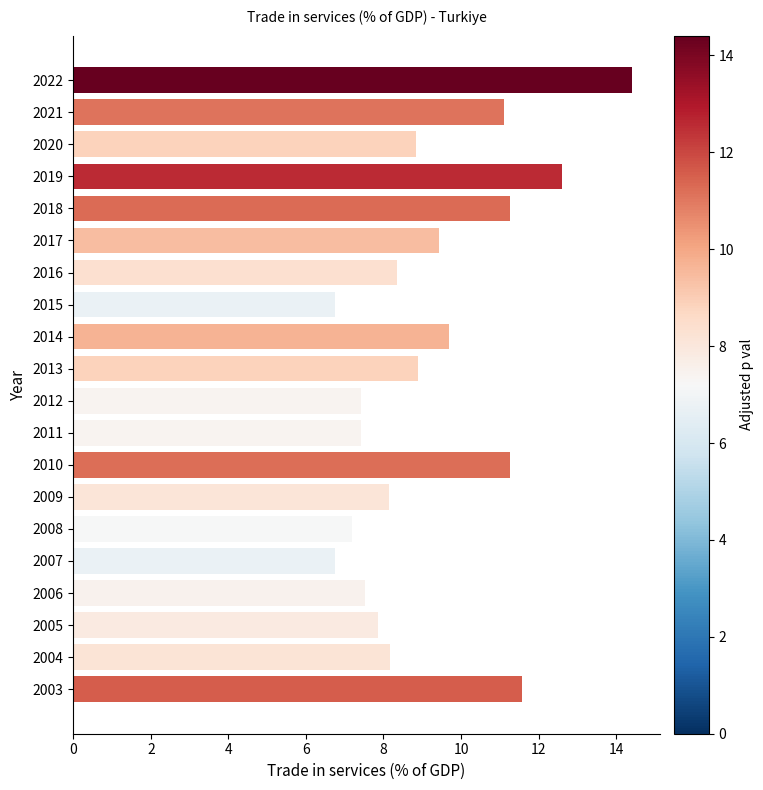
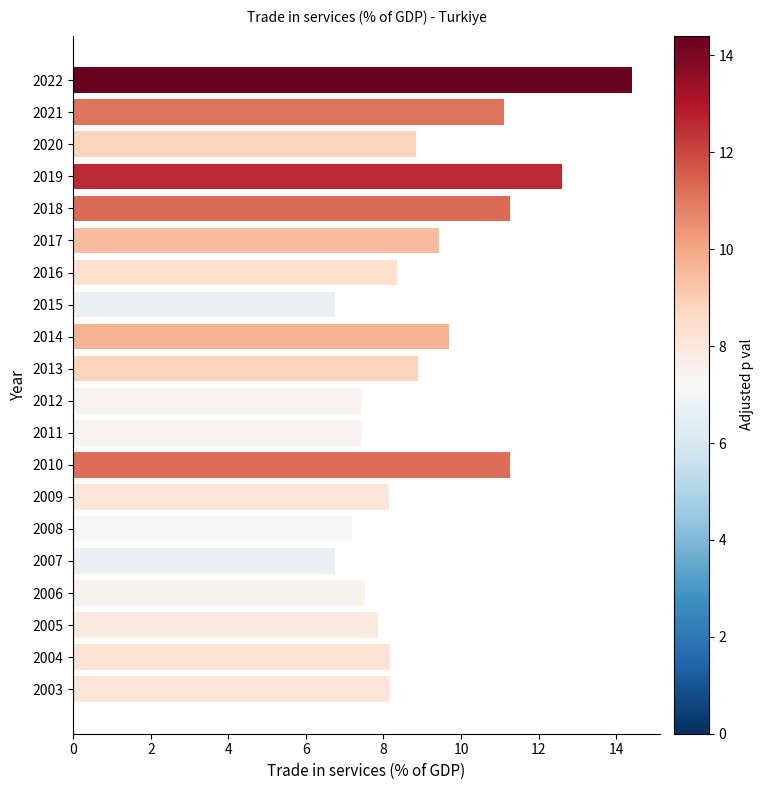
2003: 11.6 -> 8.2
